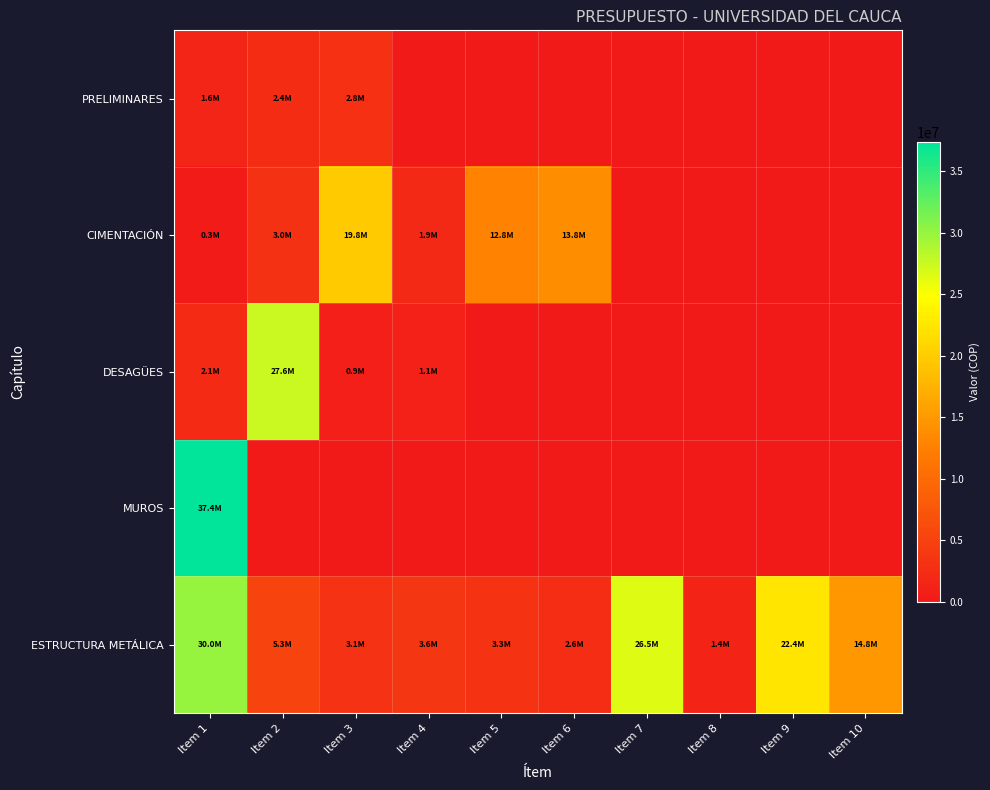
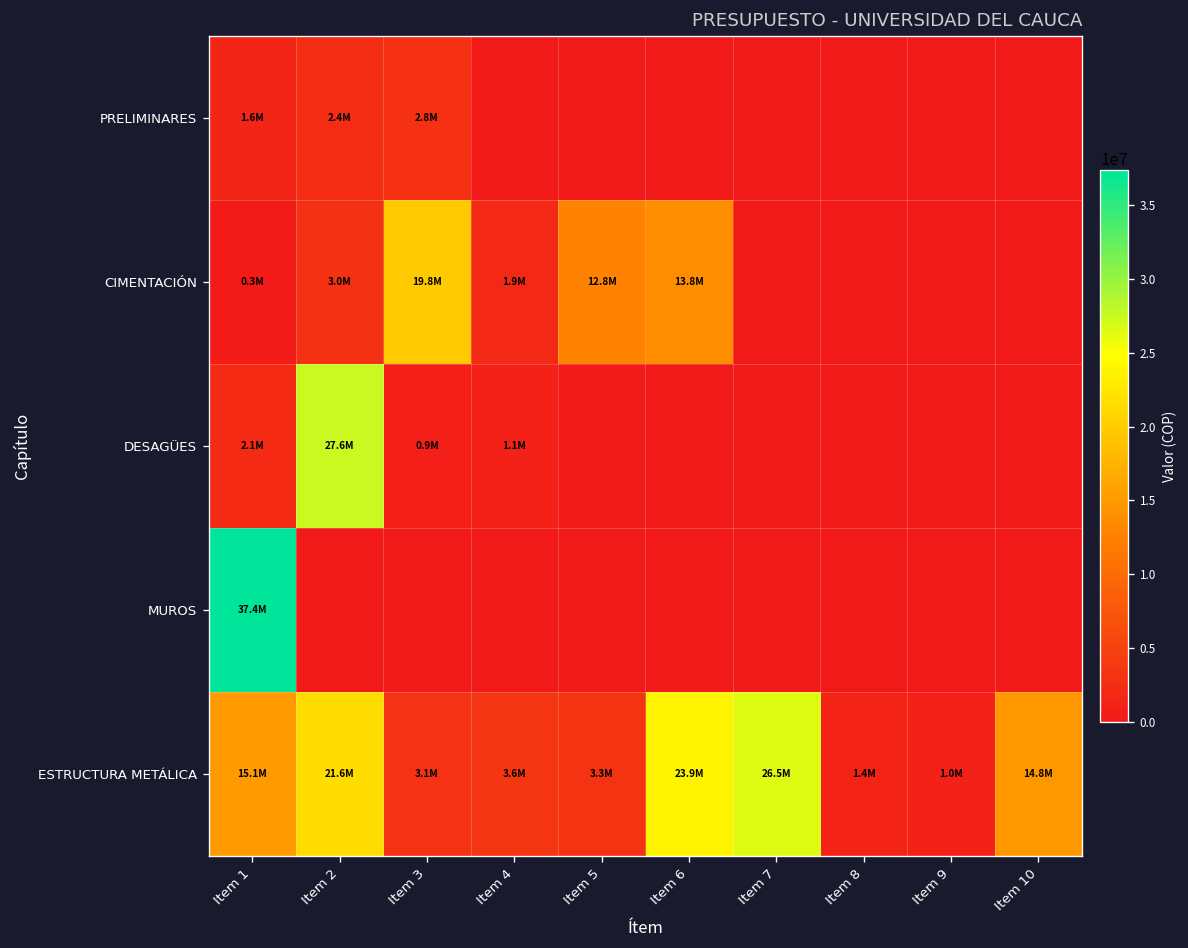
ESTRUCTURA METÁLICA, Item 1: 30.0M -> 15.1M
ESTRUCTURA METÁLICA, Item 2: 5.3M -> 21.6M
ESTRUCTURA METÁLICA, Item 6: 2.6M -> 23.9M
ESTRUCTURA METÁLICA, Item 9: 22.4M -> 1.0M
